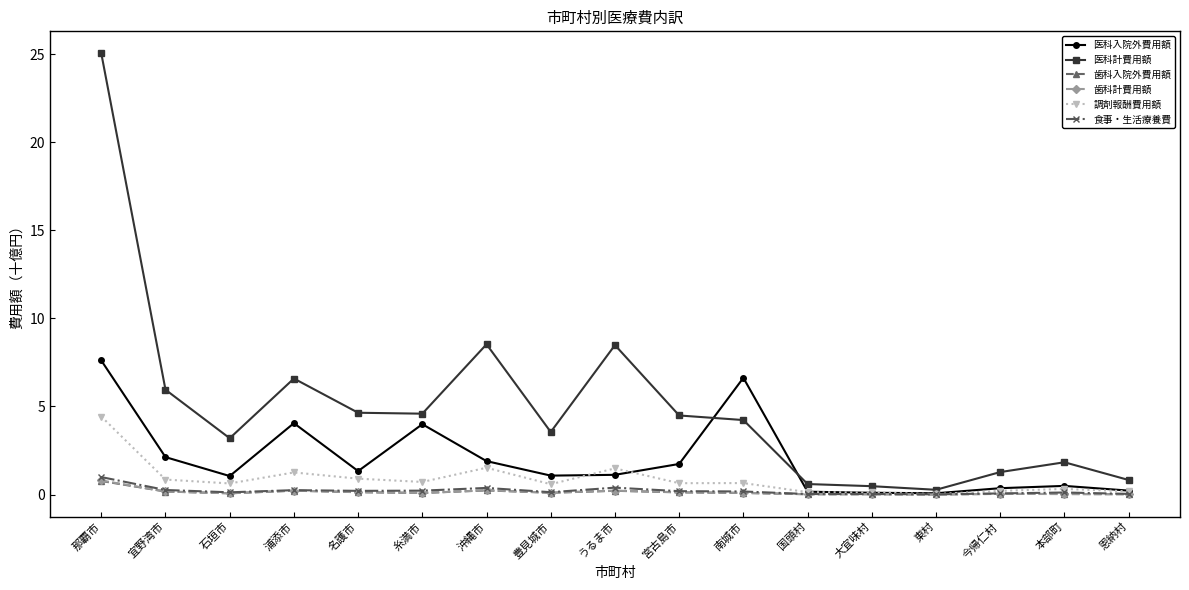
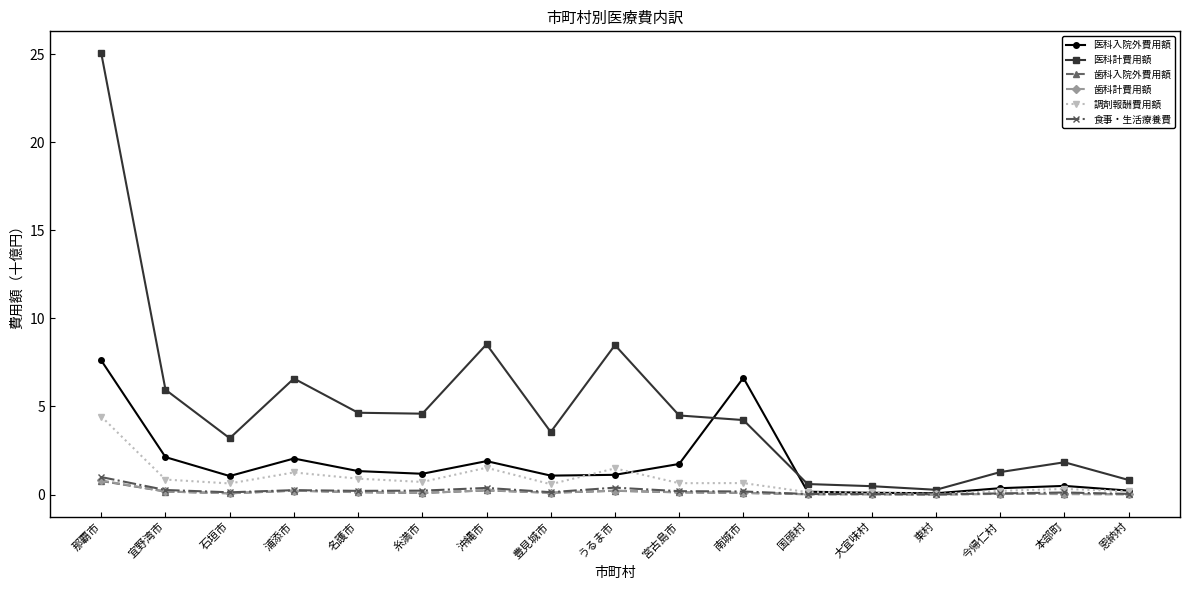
医科入院外費用額, 浦添市: 4.1 -> 2.0
医科入院外費用額, 糸満市: 4.0 -> 1.2
